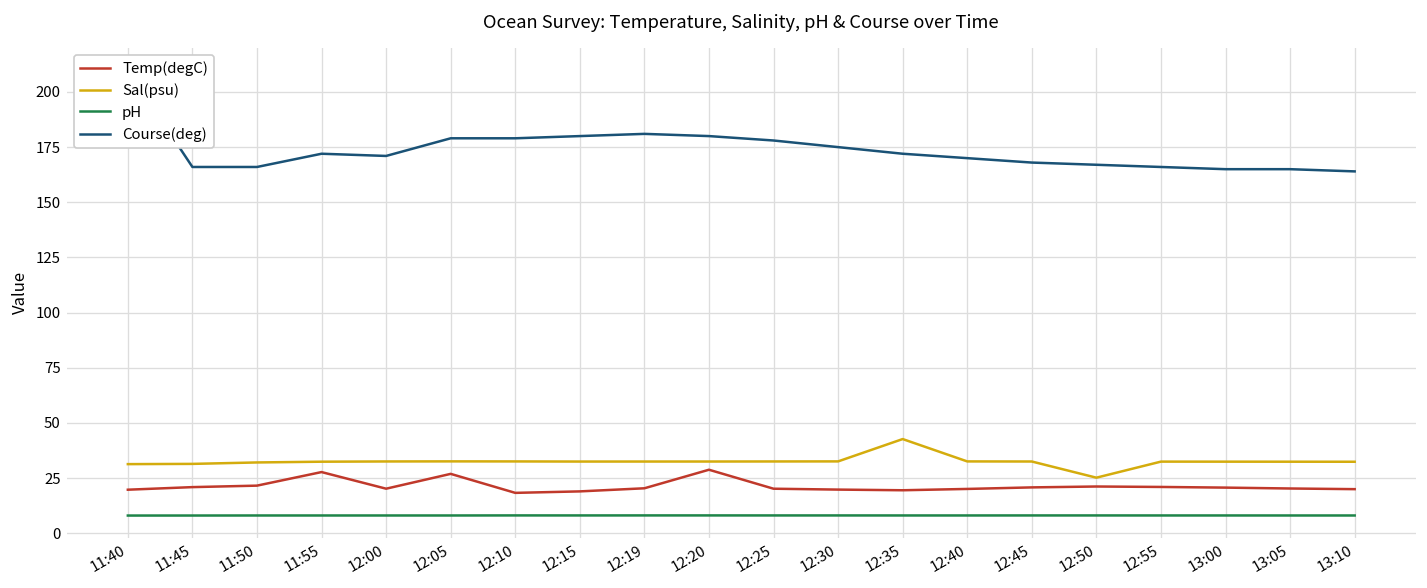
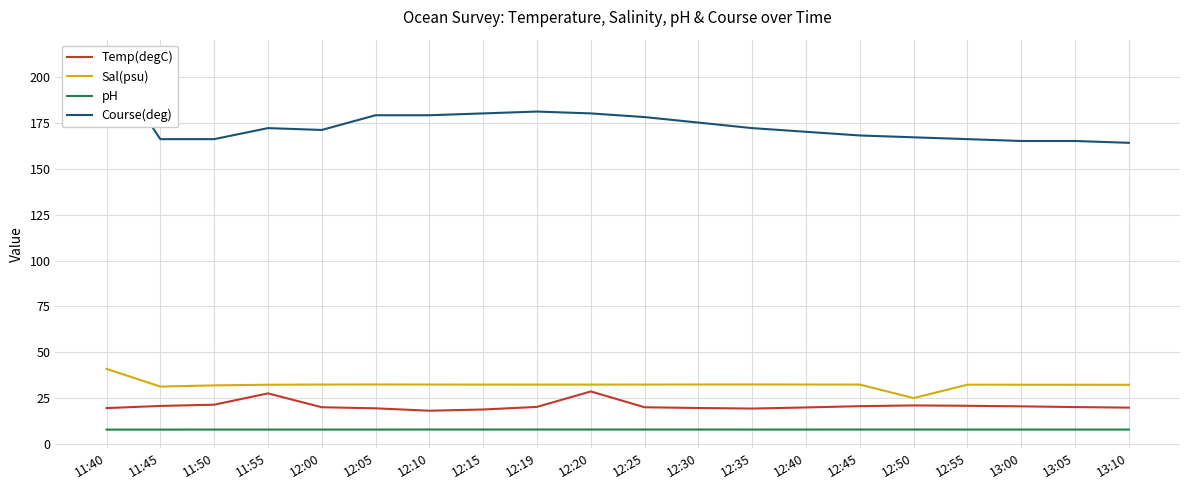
Sal(psu), 11:40: 31 -> 41
Temp(degC), 12:05: 27 -> 20
Sal(psu), 12:35: 43 -> 33
